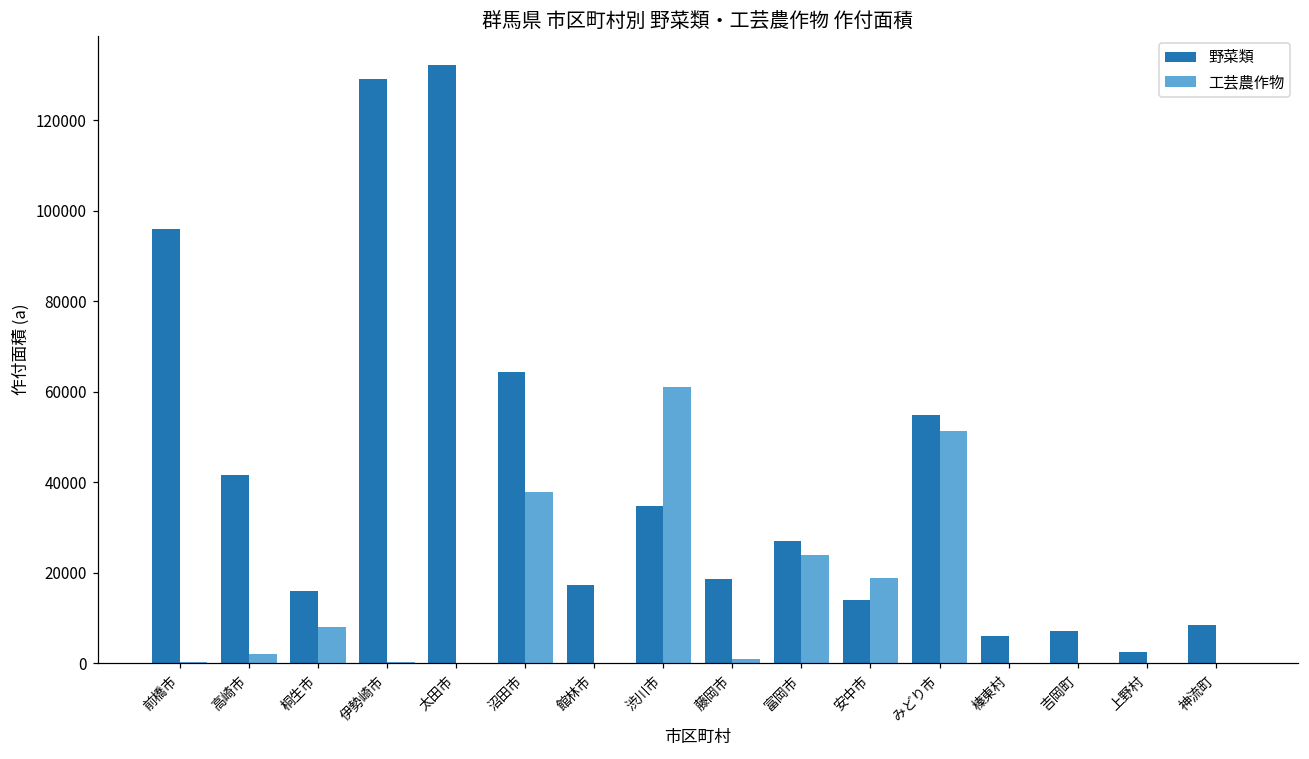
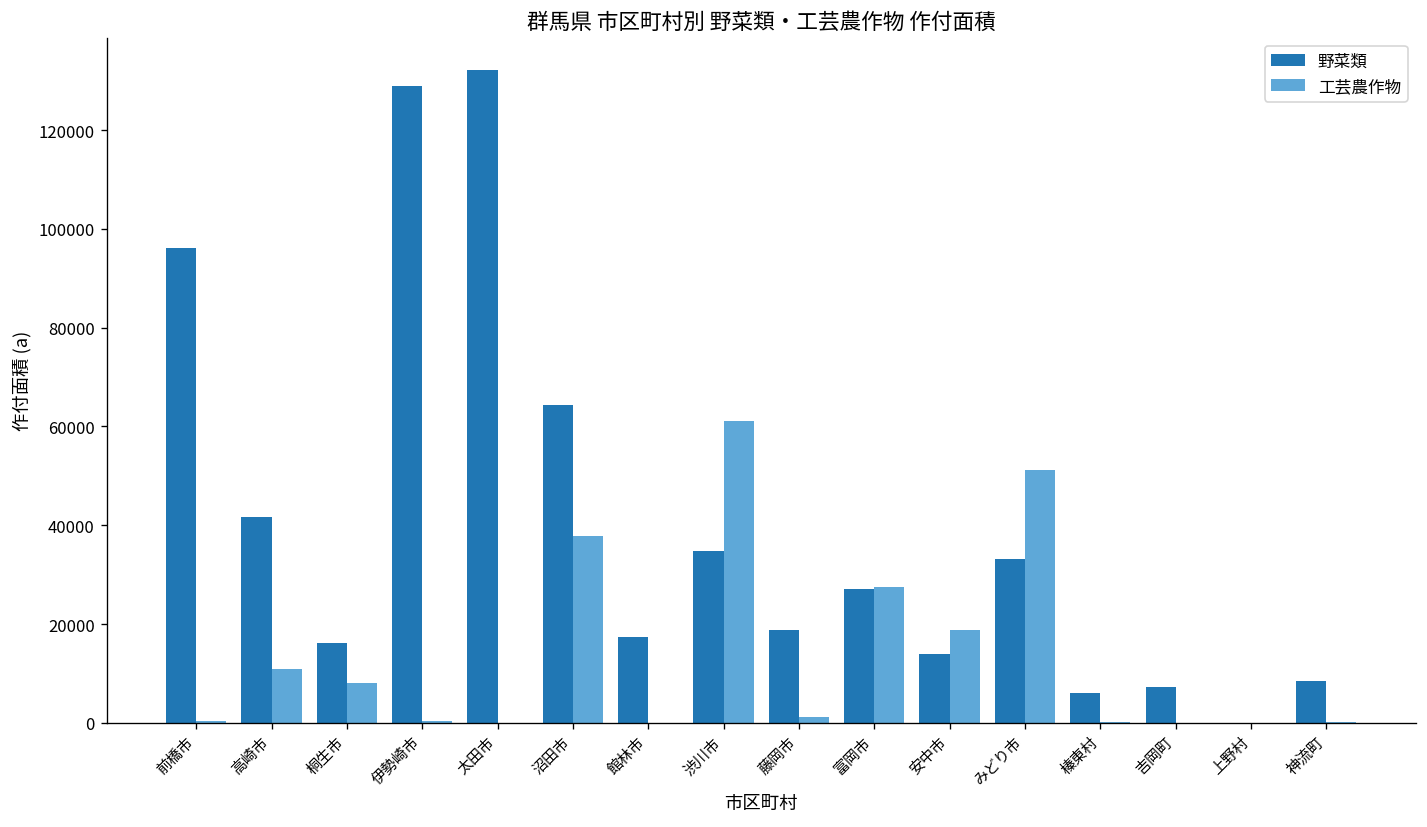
工芸農作物, 高崎市: 2000 -> 11000
工芸農作物, 富岡市: 24000 -> 28000
野菜類, みどり市: 55000 -> 33000
野菜類, 上野村: 2000 -> 0
